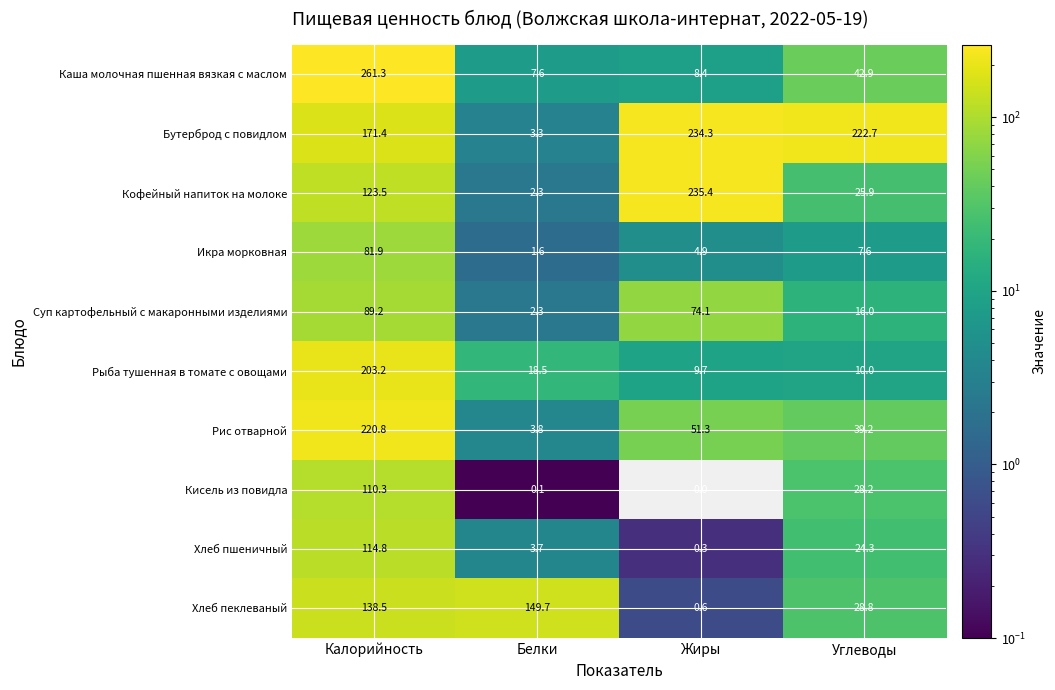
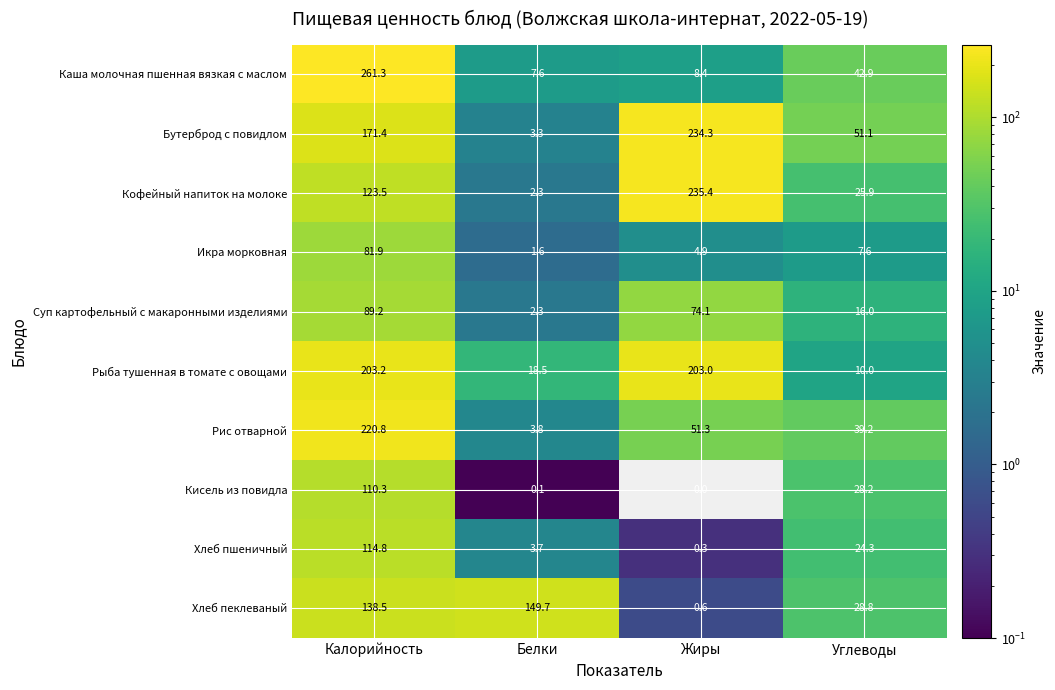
Бутерброд с повидлом, Углеводы: 222.7 -> 51.1
Рыба тушенная в томате с овощами, Жиры: 9.7 -> 203.0
